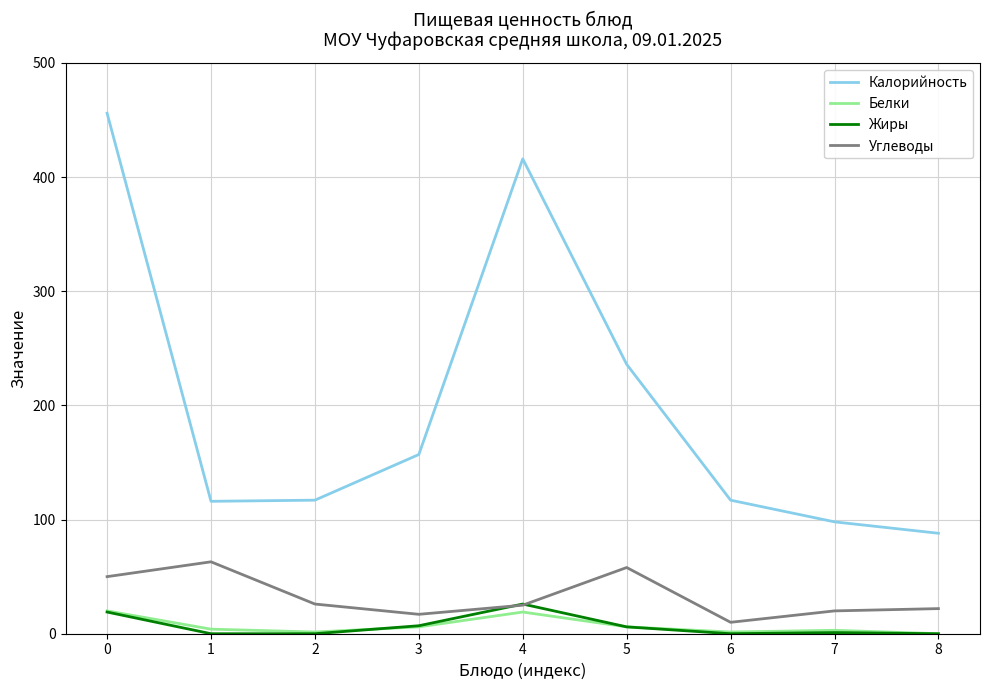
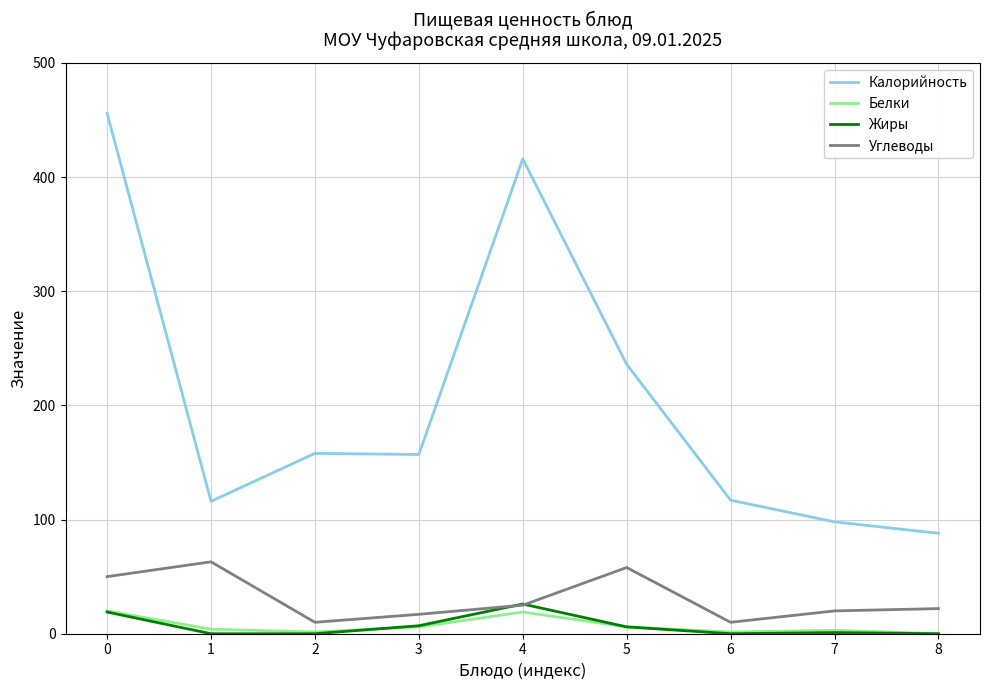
Калорийность, 2: 117 -> 158
Углеводы, 2: 26 -> 10
